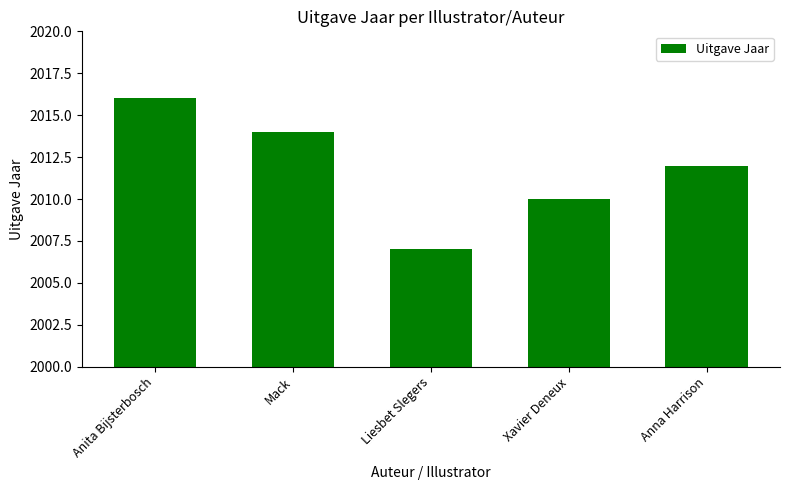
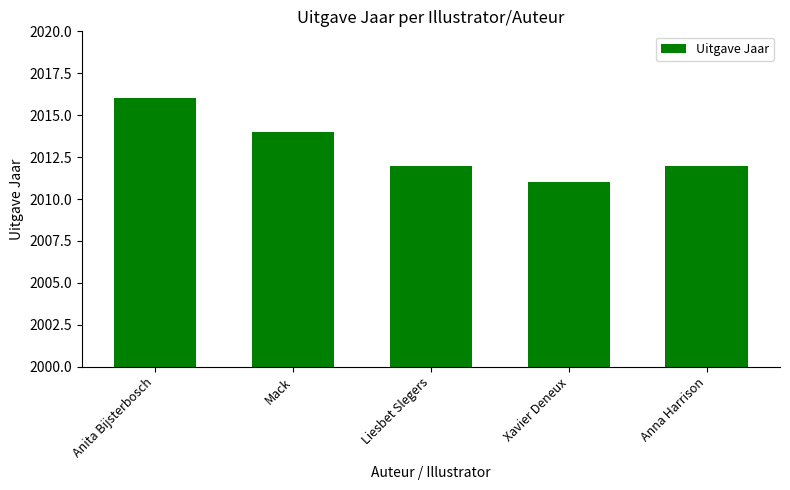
Liesbet Slegers: 2007 -> 2012
Xavier Deneux: 2010 -> 2011
